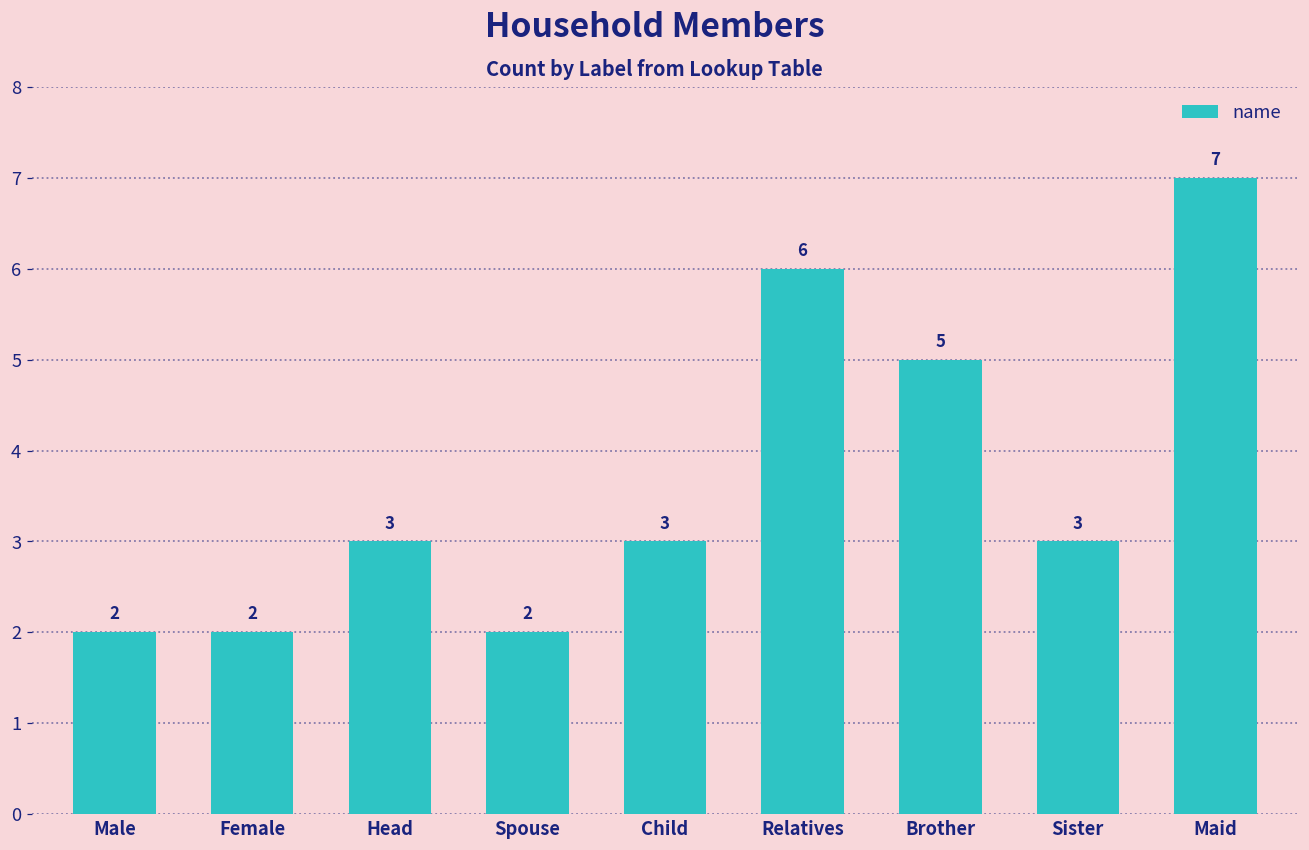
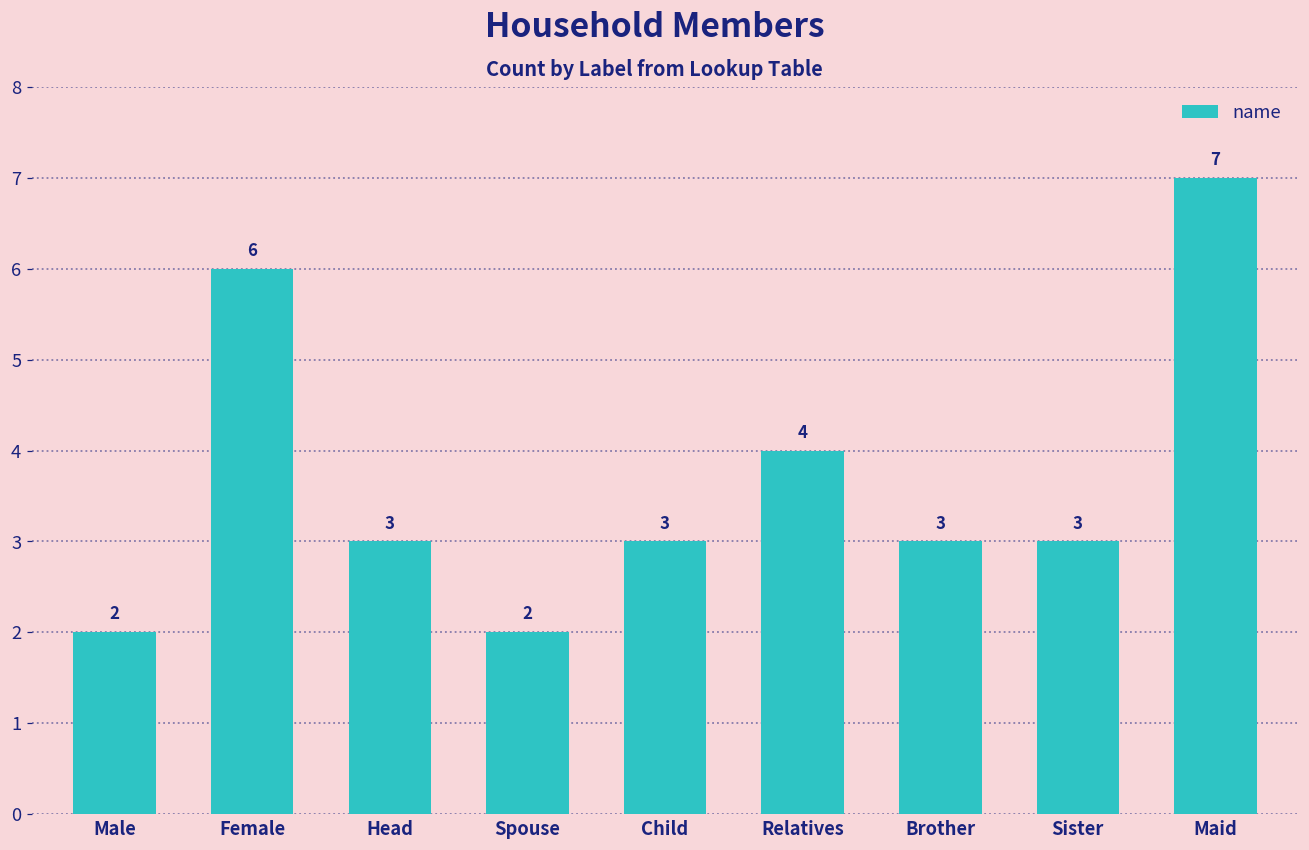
Female: 2 -> 6
Relatives: 6 -> 4
Brother: 5 -> 3
